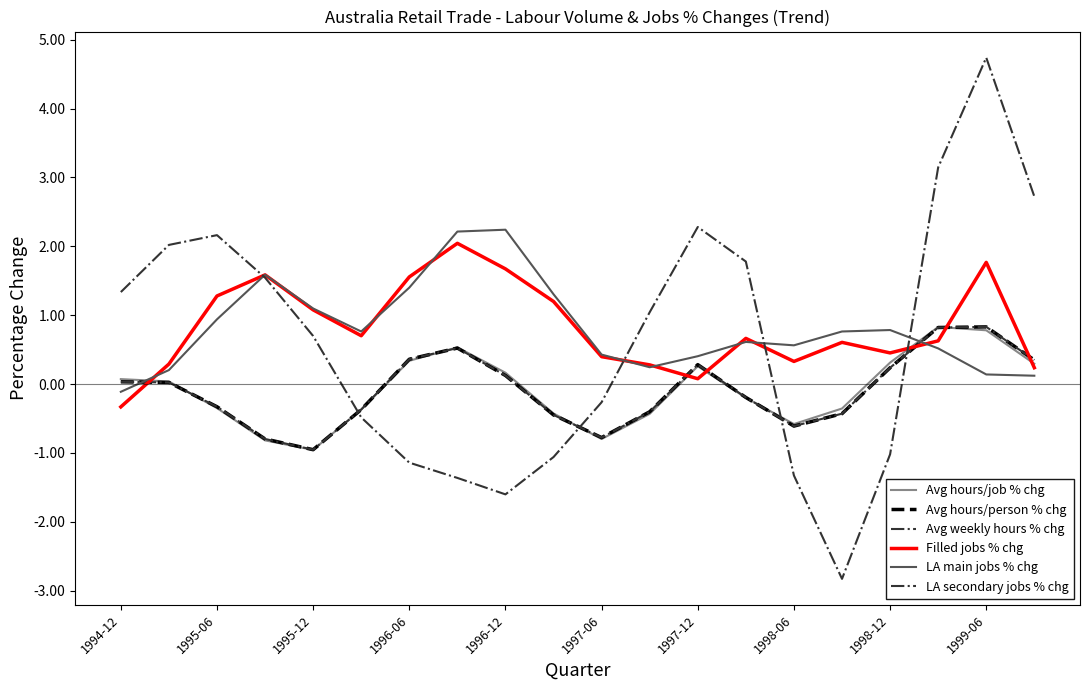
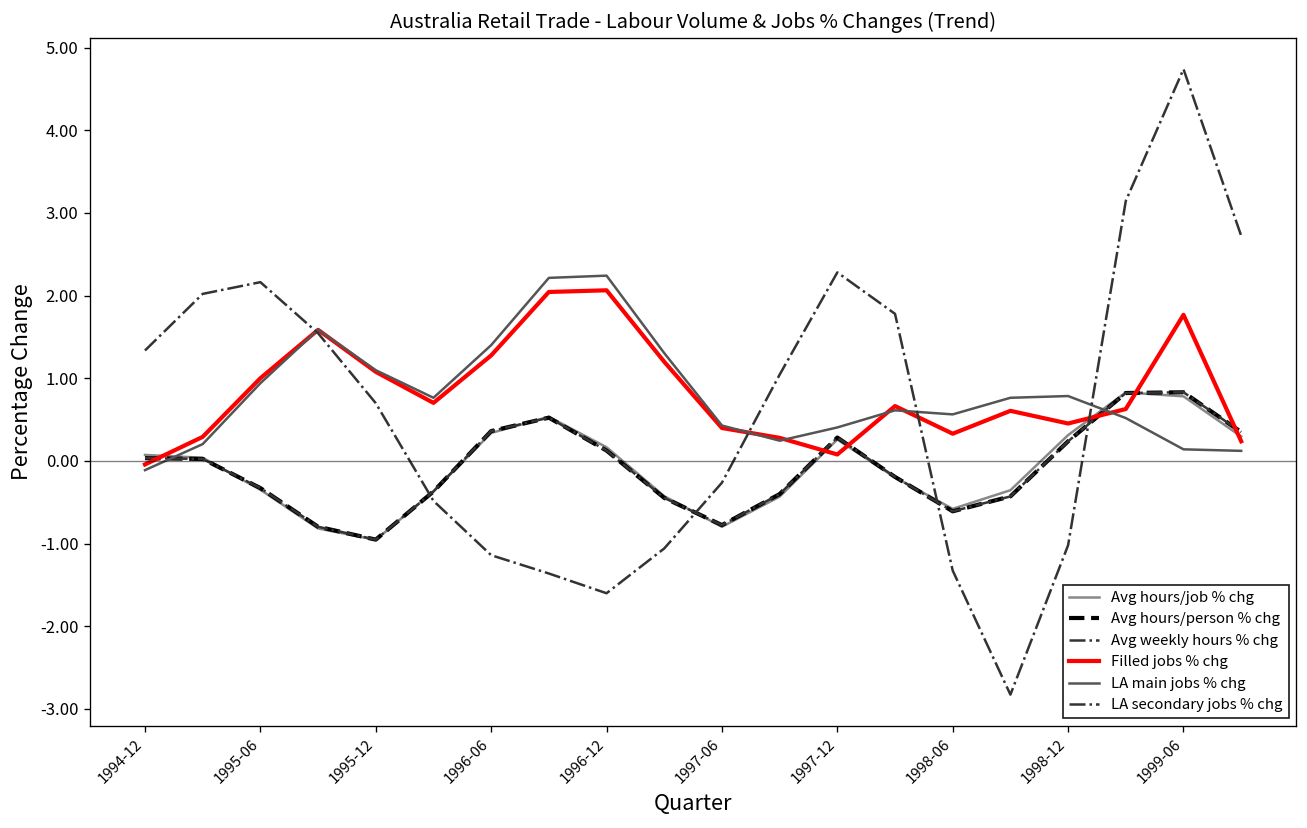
Filled jobs % chg, 1994-12: -0.3 -> 0.0
Filled jobs % chg, 1995-06: 1.3 -> 1.0
Filled jobs % chg, 1996-06: 1.6 -> 1.3
Filled jobs % chg, 1996-12: 1.7 -> 2.1
